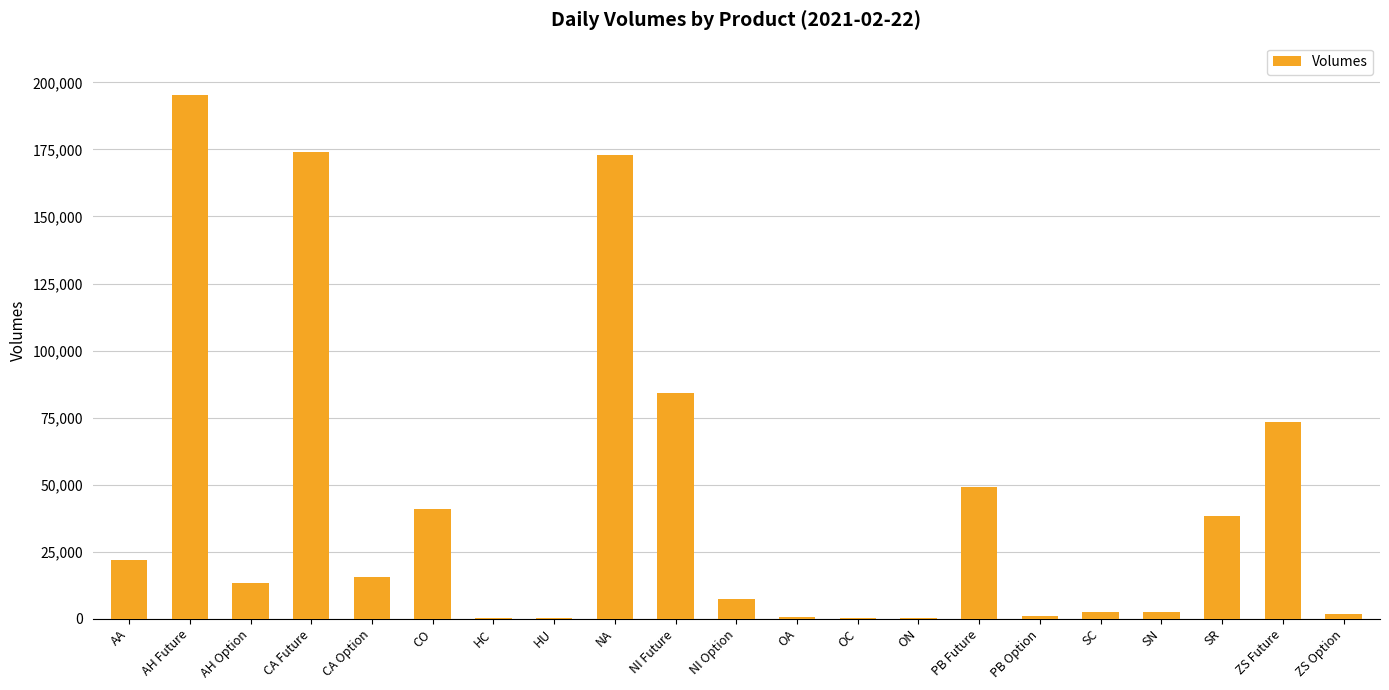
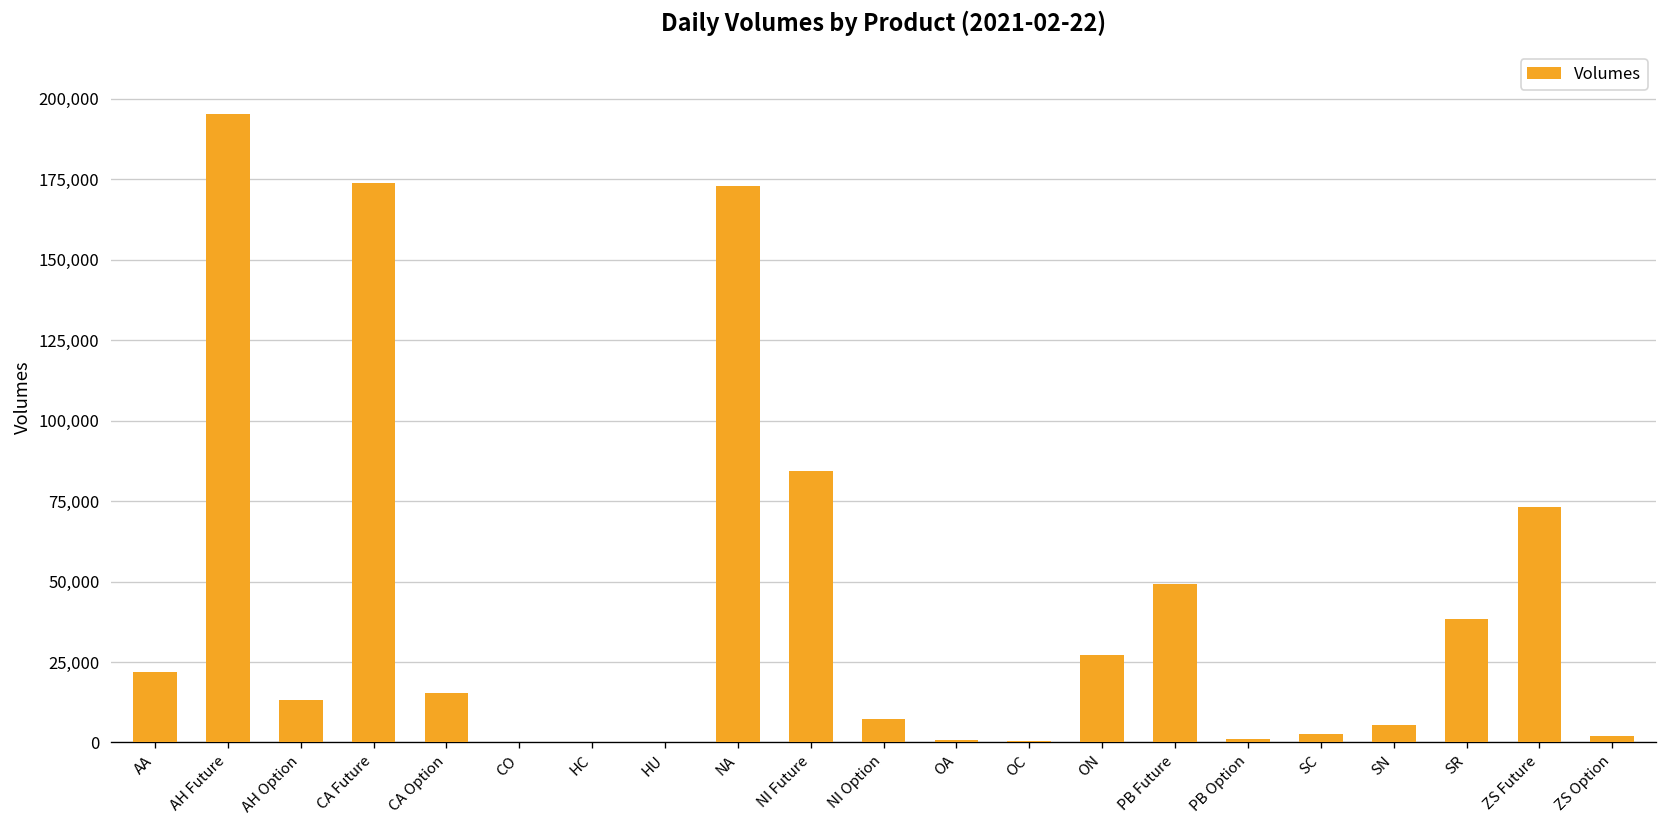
CO: 41,000 -> 0
ON: 0 -> 27,000
SN: 3,000 -> 6,000
